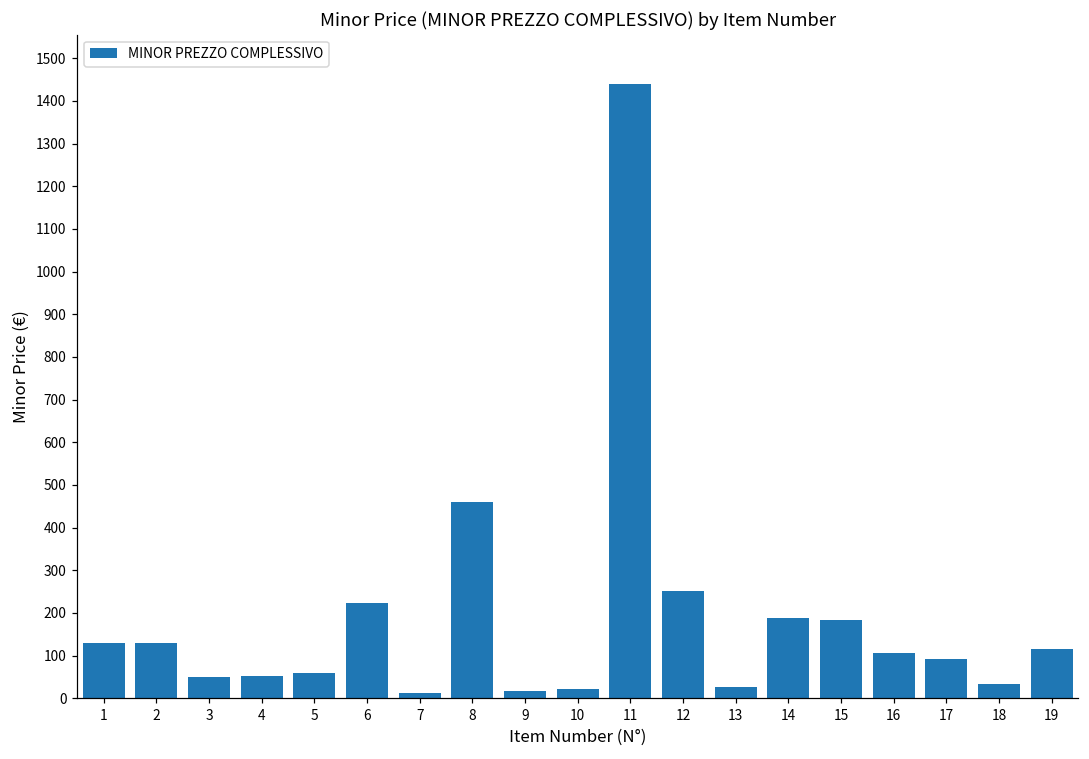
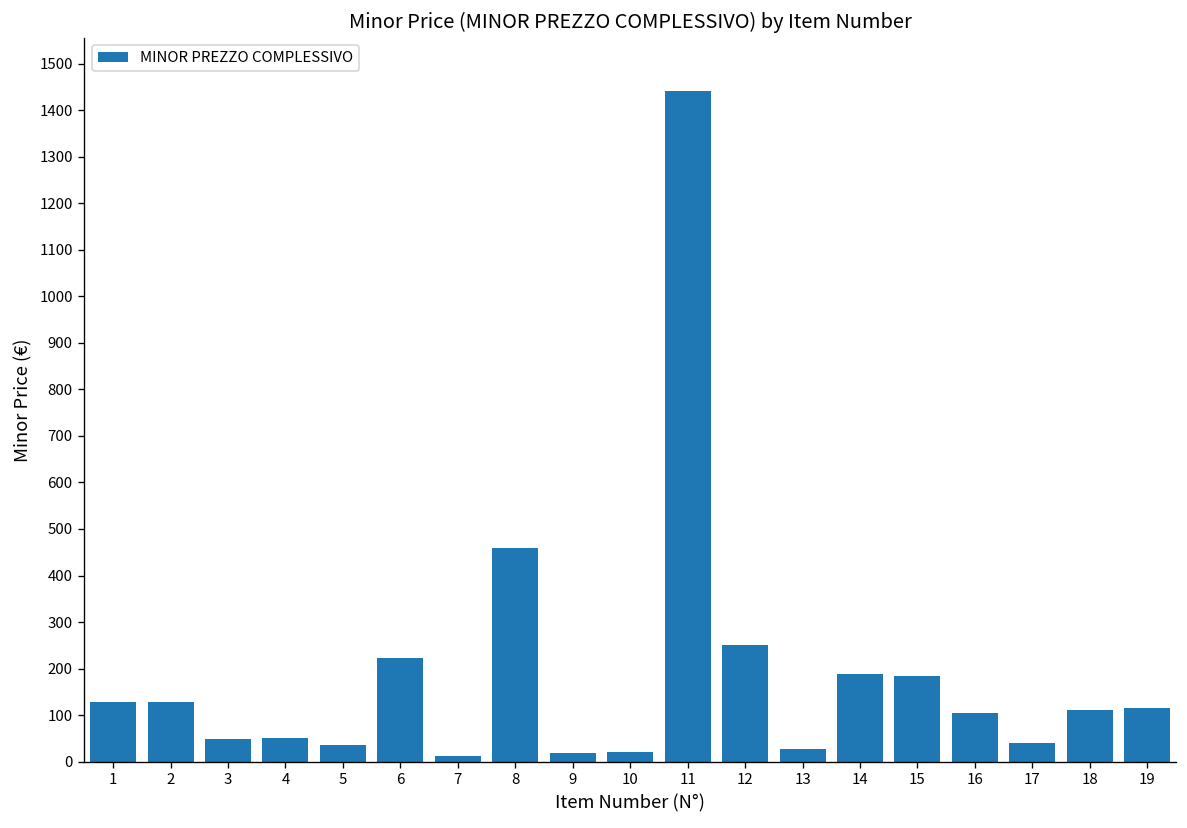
5: 60 -> 40
17: 90 -> 40
18: 30 -> 110
